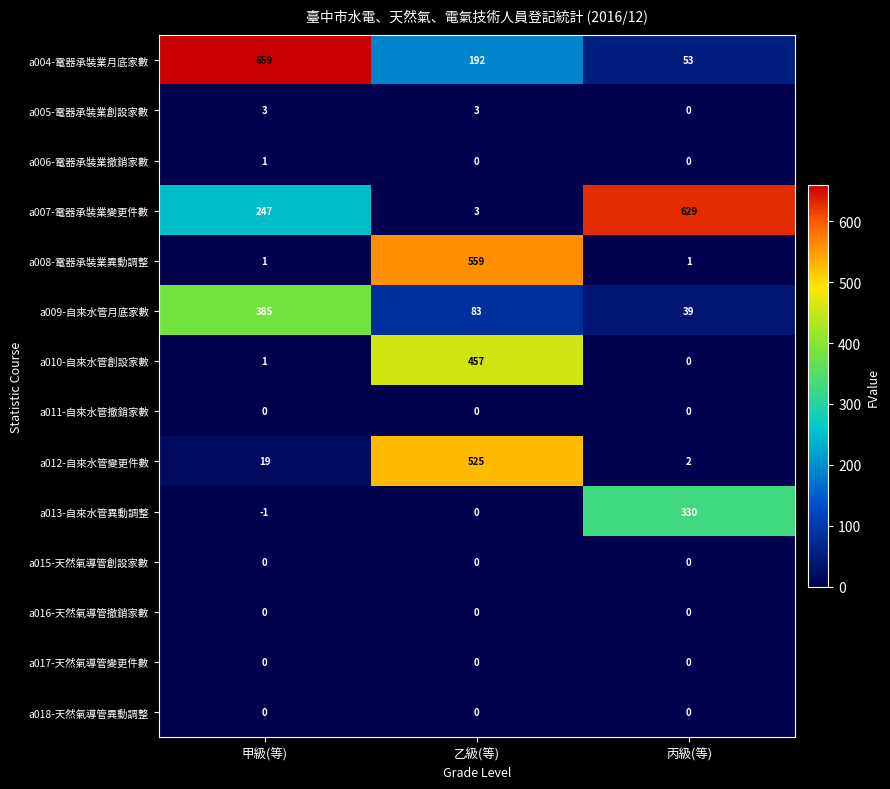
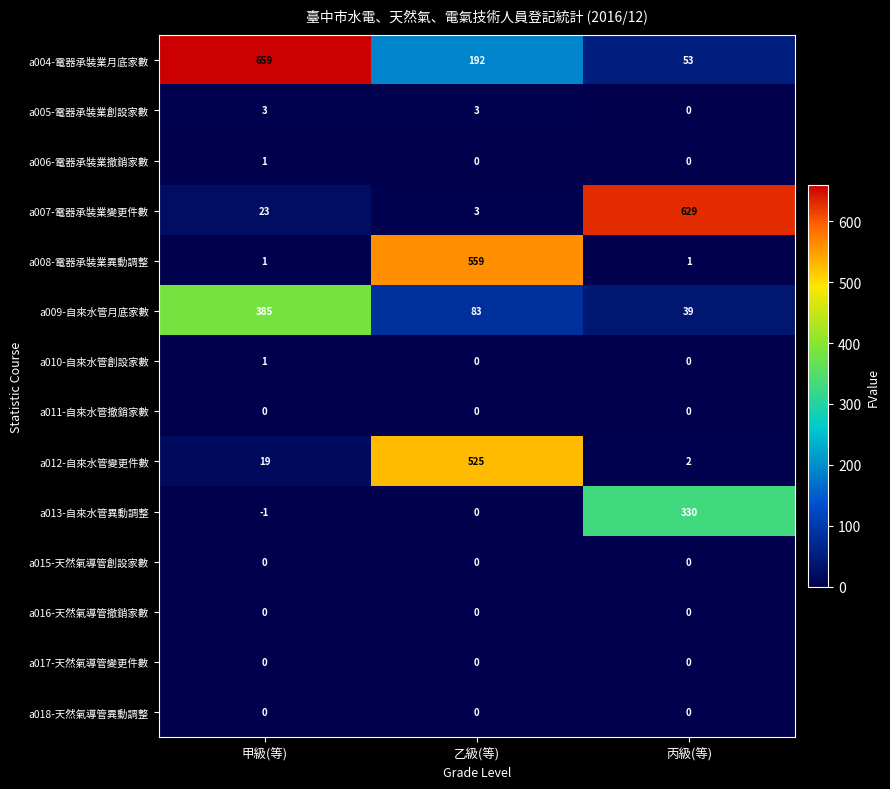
a007-電器承裝業變更件數, 甲級(等): 247 -> 23
a010-自來水管創設家數, 乙級(等): 457 -> 0
